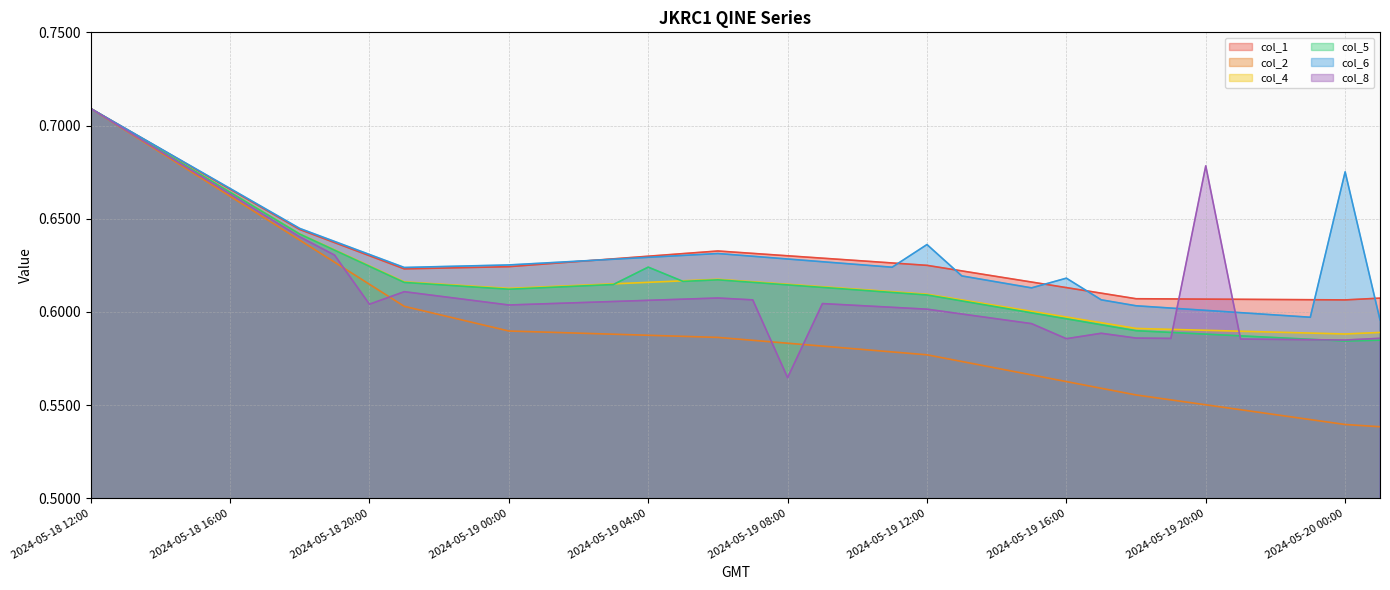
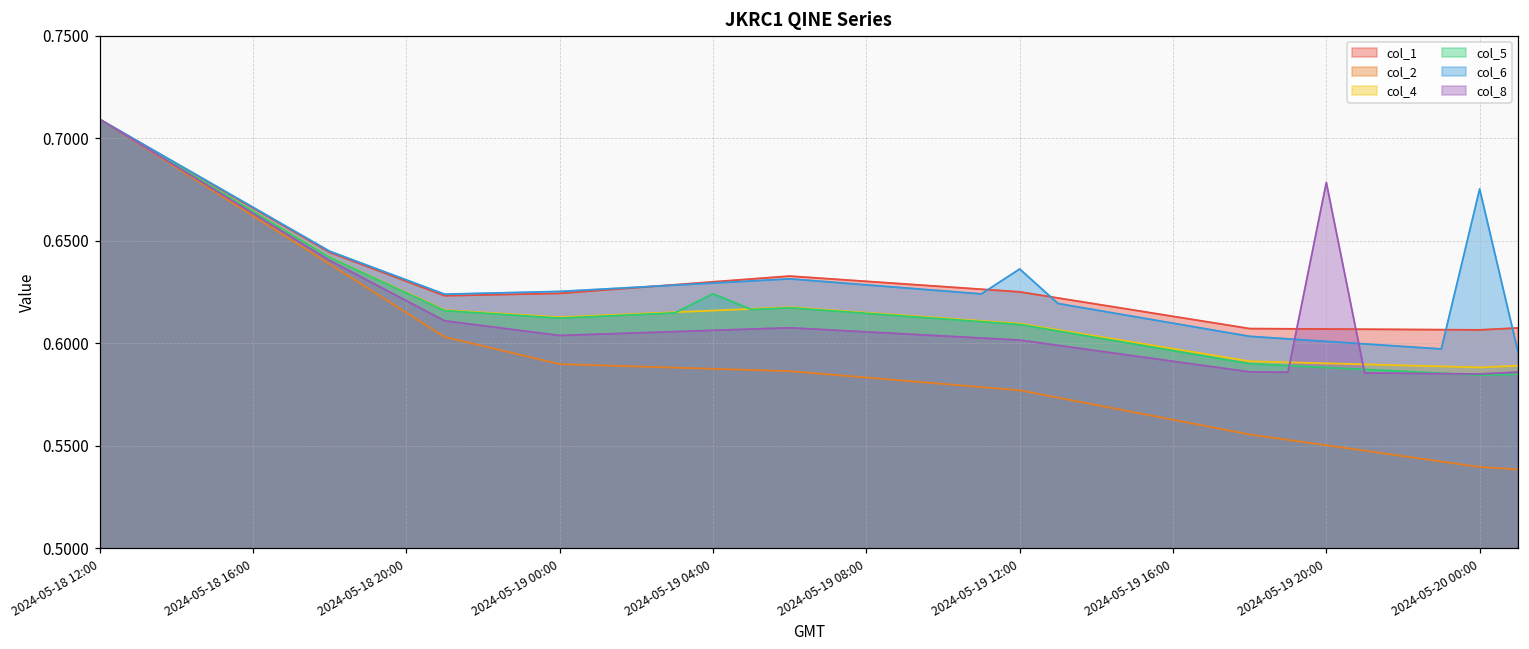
col_8, 2024-05-18 20:00: 0.604 -> 0.621
col_8, 2024-05-19 08:00: 0.565 -> 0.605
col_6, 2024-05-19 16:00: 0.618 -> 0.610
col_8, 2024-05-19 16:00: 0.586 -> 0.591
